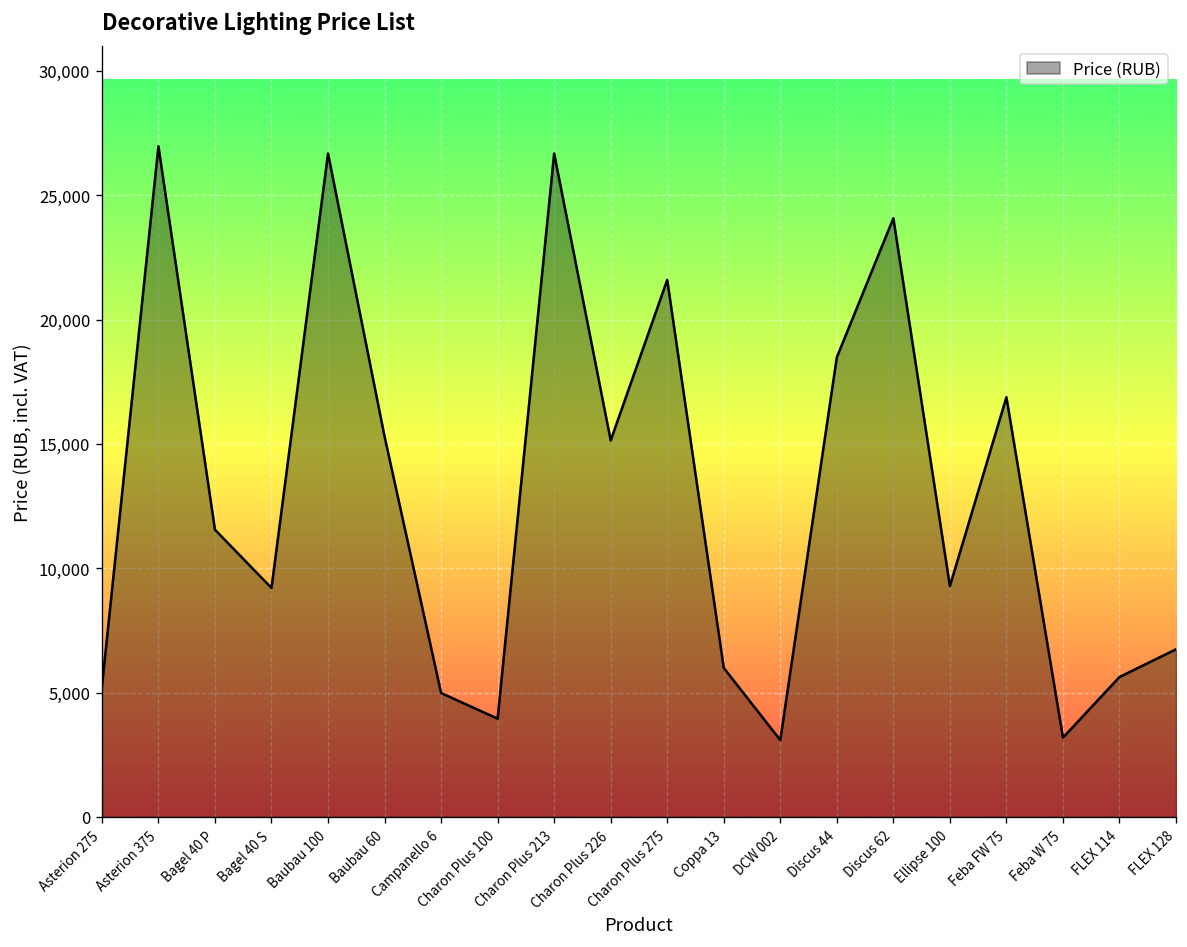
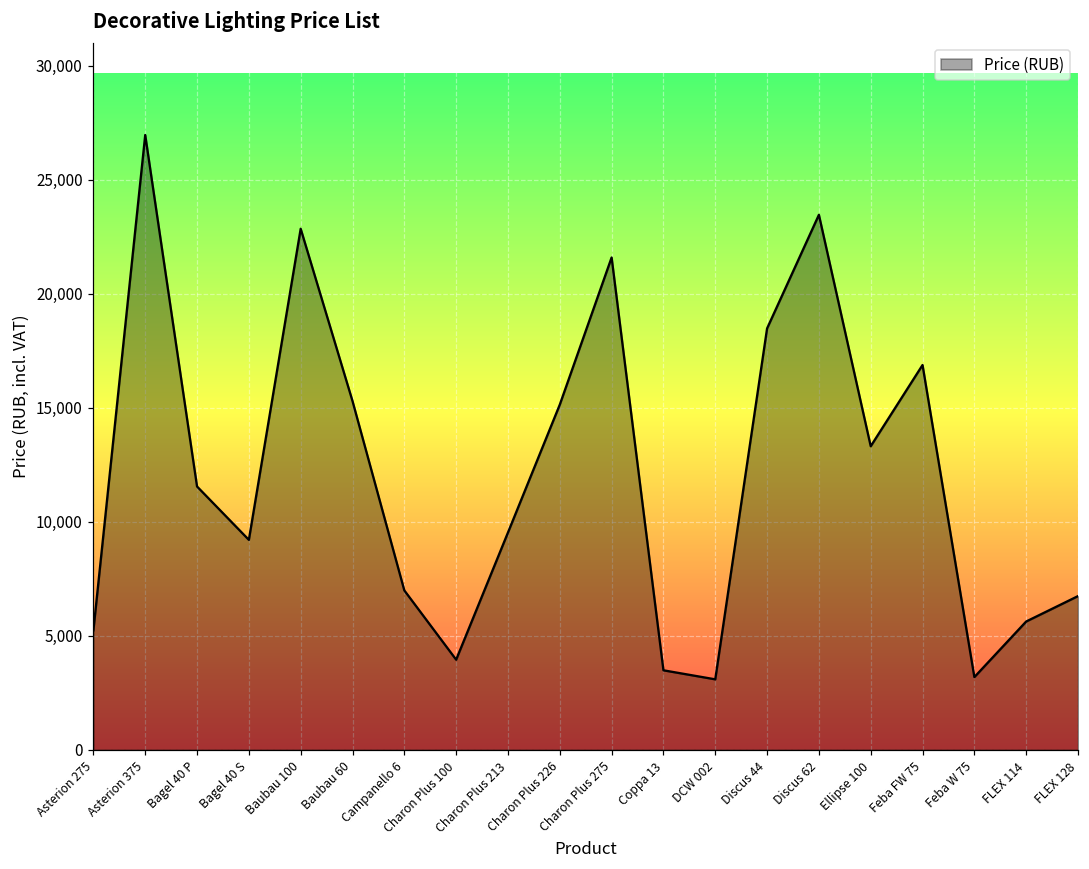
Baubau 100: 26,700 -> 22,900
Campanello 6: 5,000 -> 7,000
Charon Plus 213: 26,700 -> 9,500
Coppa 13: 6,000 -> 3,500
Discus 62: 24,100 -> 23,500
Ellipse 100: 9,300 -> 13,300
